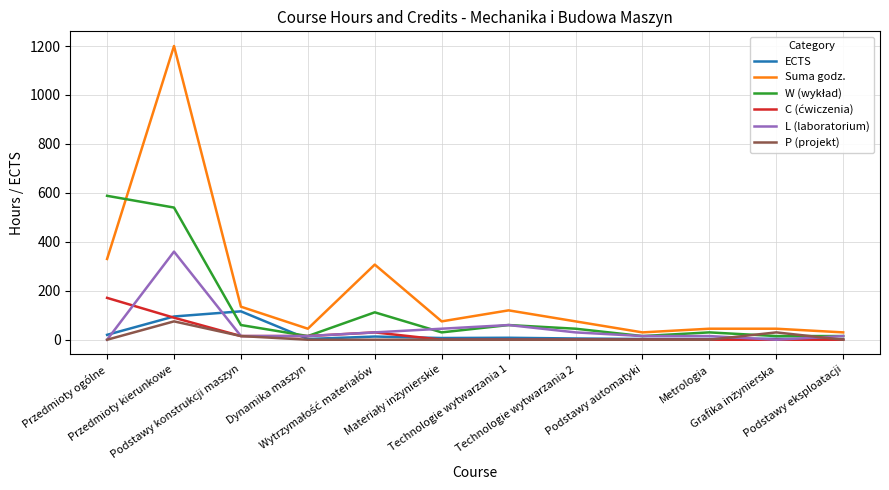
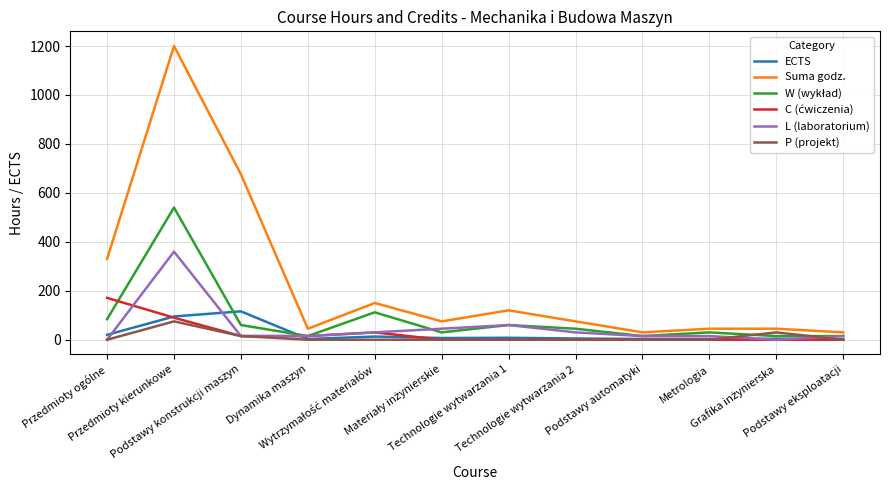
W (wykład), Przedmioty ogólne: 590 -> 80
Suma godz., Podstawy konstrukcji maszyn: 140 -> 680
Suma godz., Wytrzymałość materiałów: 310 -> 150
